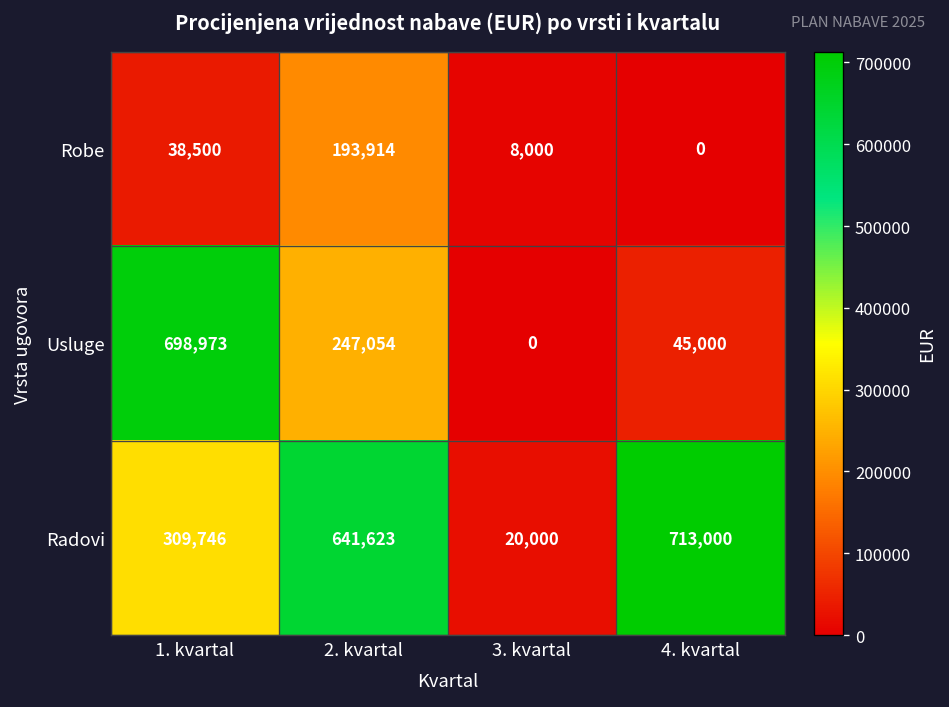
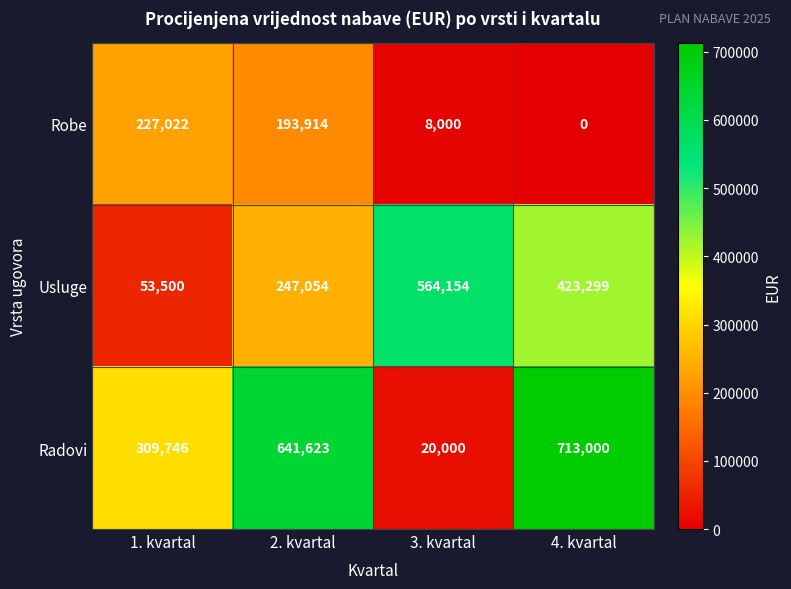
Robe, 1. kvartal: 38,500 -> 227,022
Usluge, 1. kvartal: 698,973 -> 53,500
Usluge, 3. kvartal: 0 -> 564,154
Usluge, 4. kvartal: 45,000 -> 423,299
